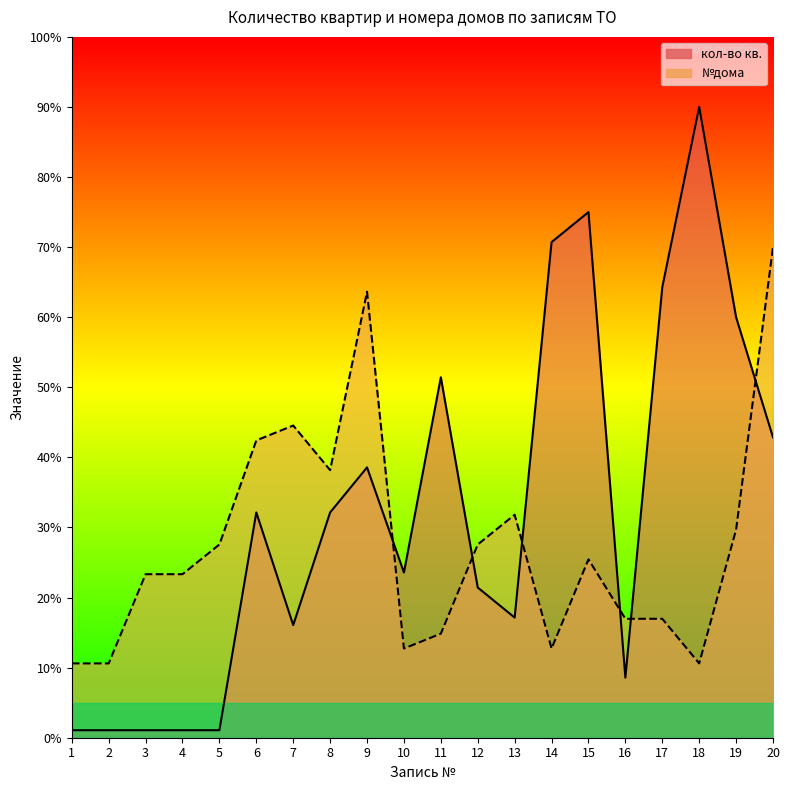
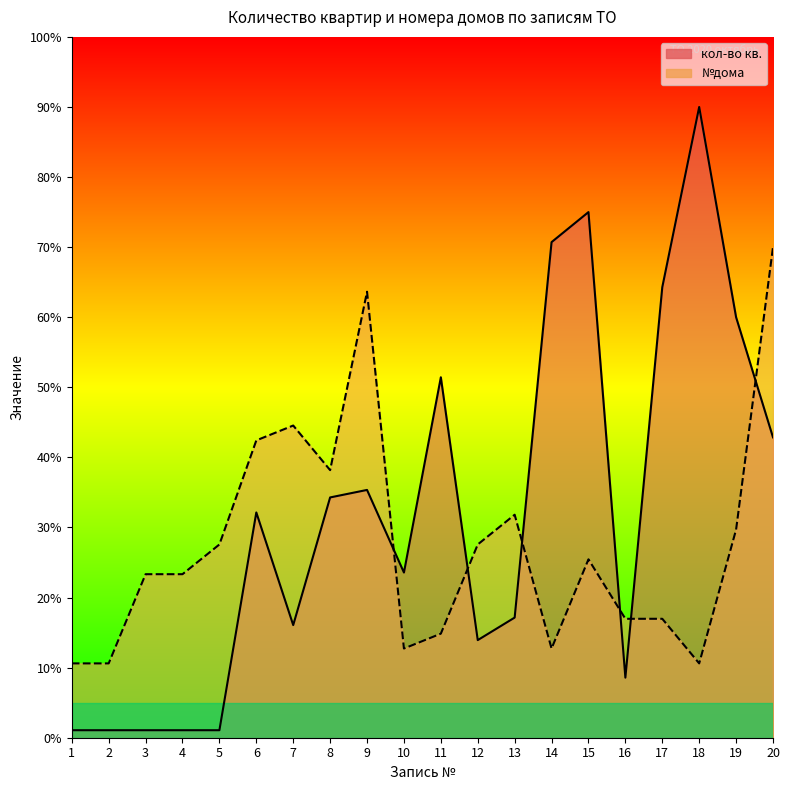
кол-во кв., 8: 32% -> 34%
кол-во кв., 9: 39% -> 35%
кол-во кв., 12: 21% -> 14%
